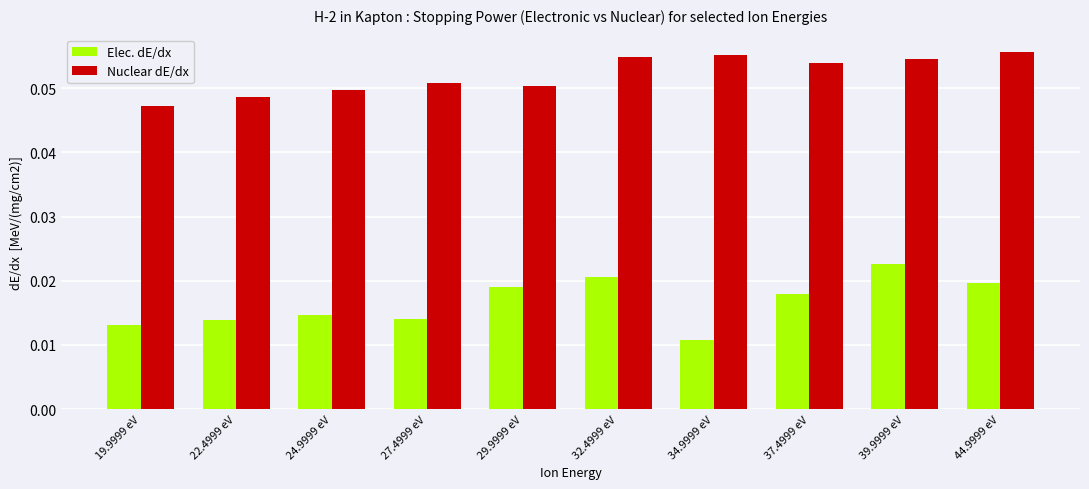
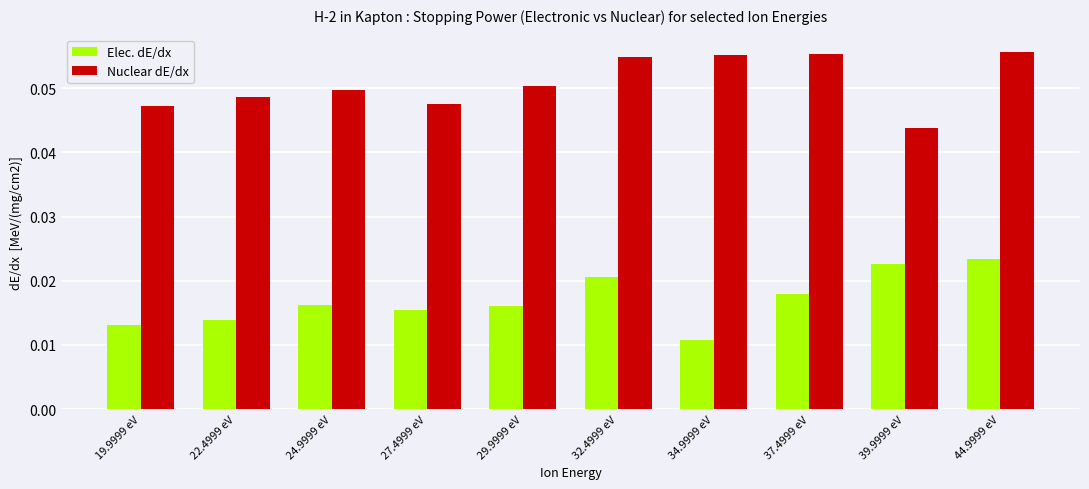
Elec. dE/dx, 24.9999 eV: 0.015 -> 0.016
Elec. dE/dx, 27.4999 eV: 0.014 -> 0.015
Nuclear dE/dx, 27.4999 eV: 0.051 -> 0.048
Elec. dE/dx, 29.9999 eV: 0.019 -> 0.016
Nuclear dE/dx, 37.4999 eV: 0.054 -> 0.055
Nuclear dE/dx, 39.9999 eV: 0.055 -> 0.044
Elec. dE/dx, 44.9999 eV: 0.020 -> 0.023
